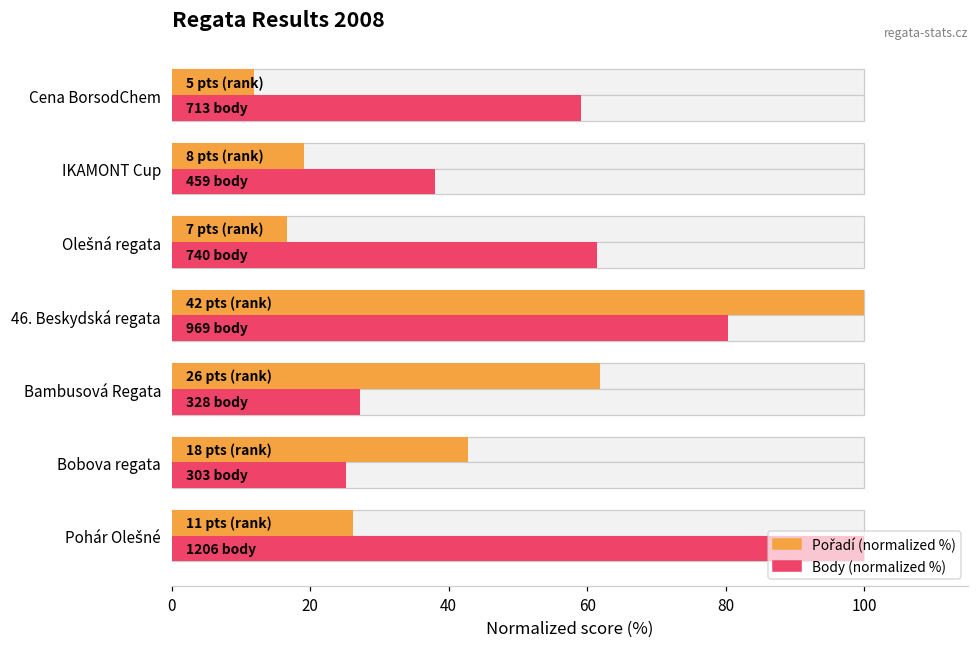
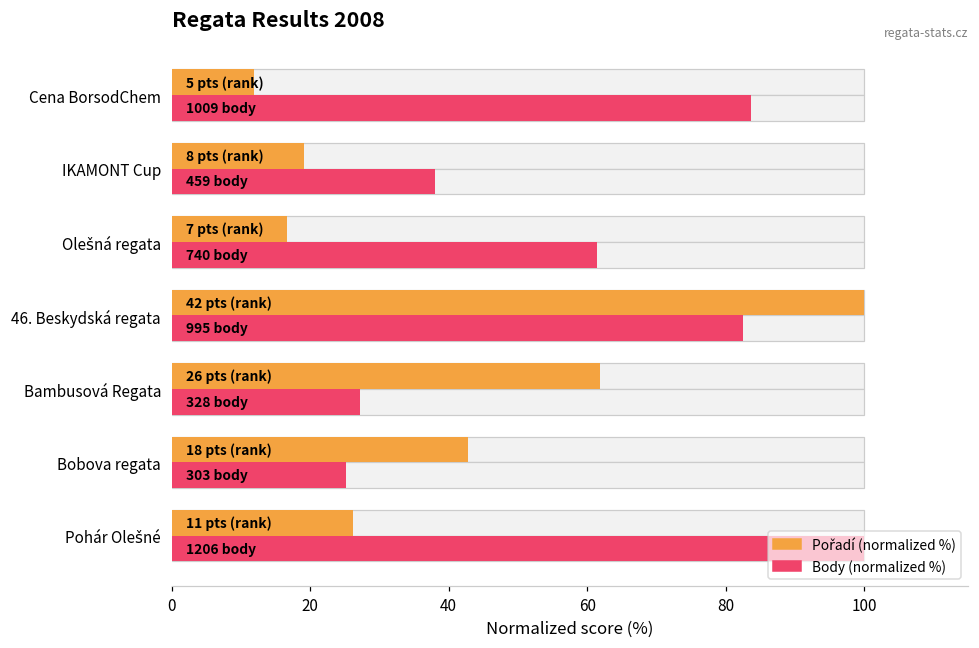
Body (normalized %), Cena BorsodChem: 713 -> 1009
Body (normalized %), 46. Beskydská regata: 969 -> 995
